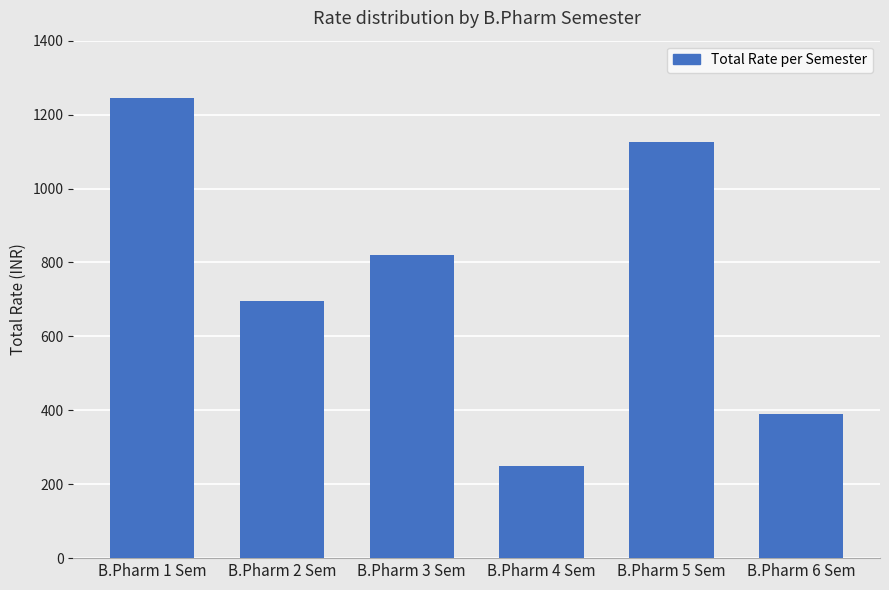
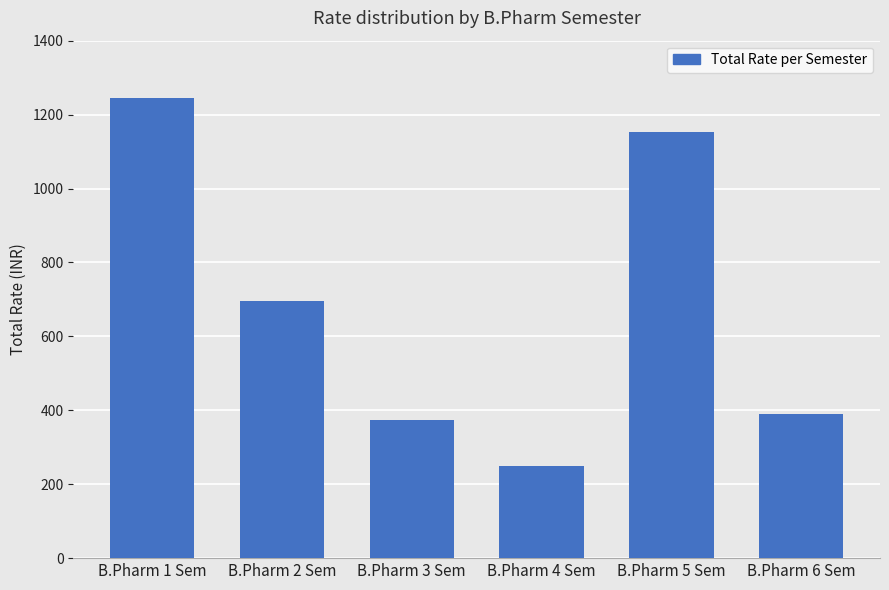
B.Pharm 3 Sem: 820 -> 370
B.Pharm 5 Sem: 1130 -> 1150
